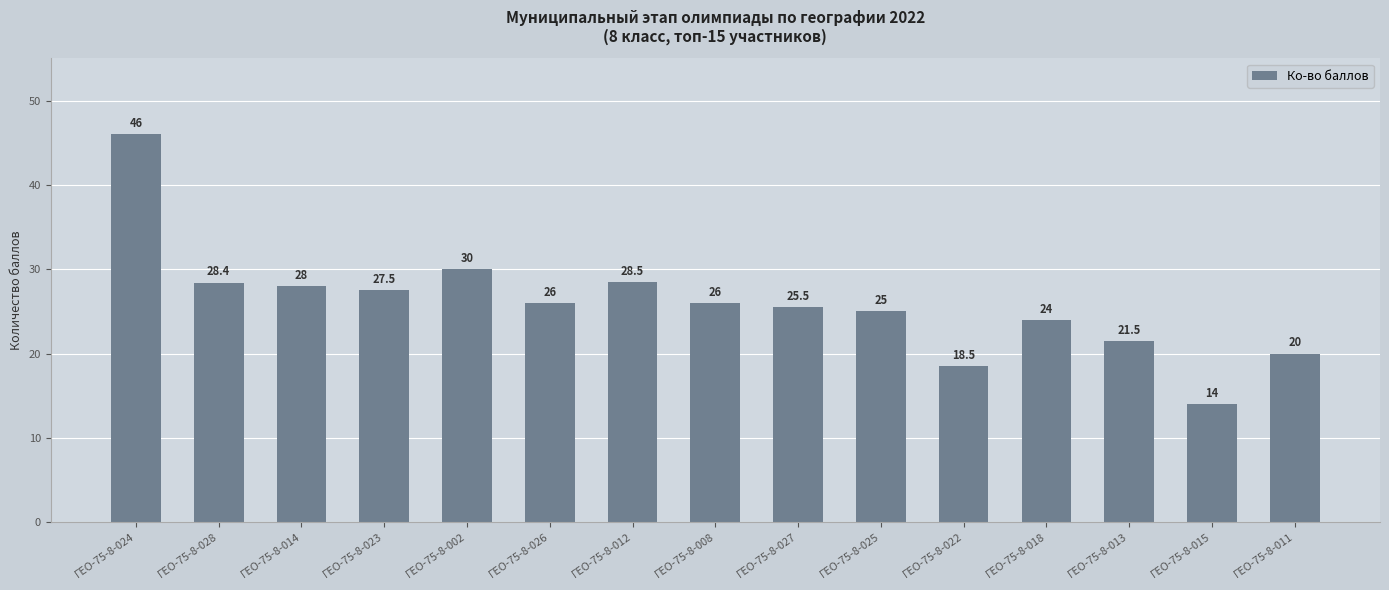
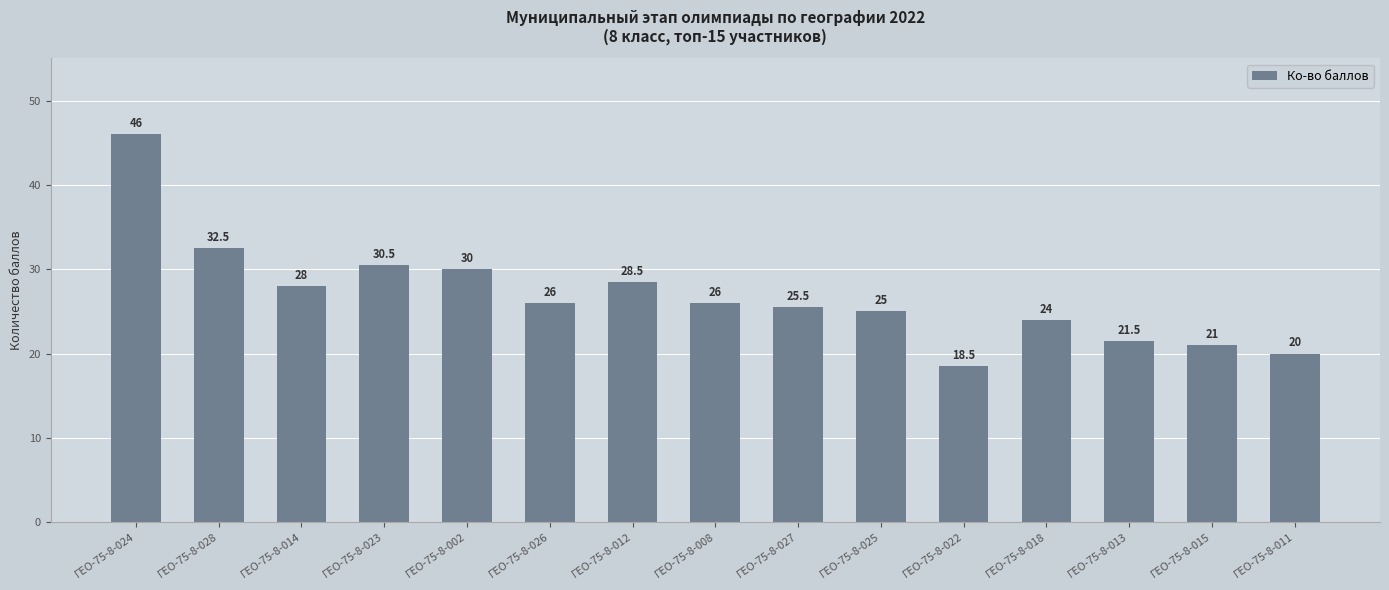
ГЕО-75-8-028: 28.4 -> 32.5
ГЕО-75-8-023: 27.5 -> 30.5
ГЕО-75-8-015: 14 -> 21
